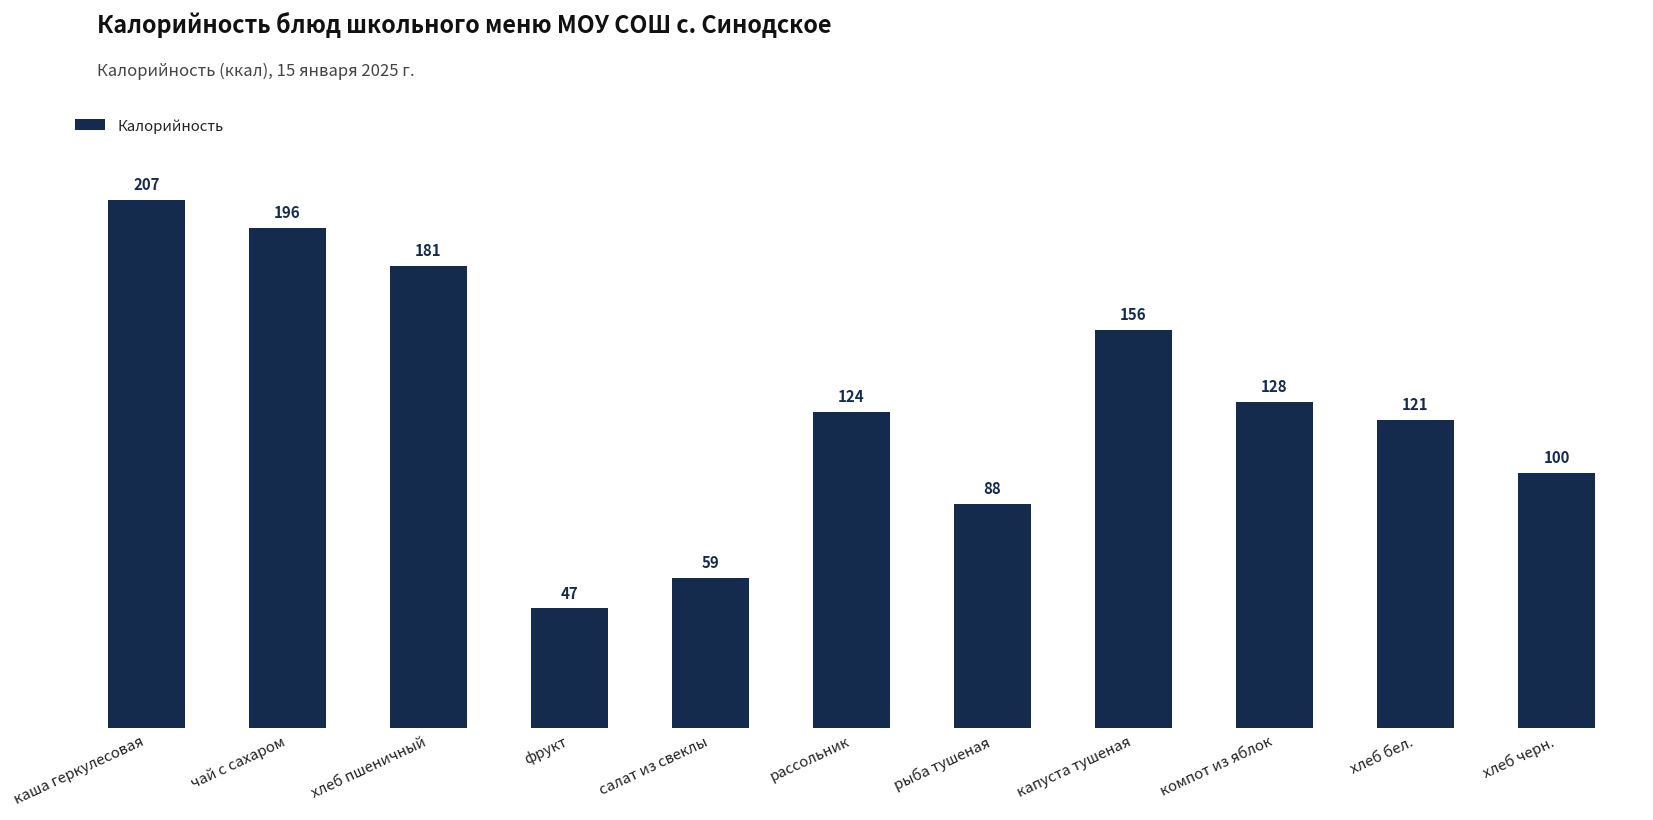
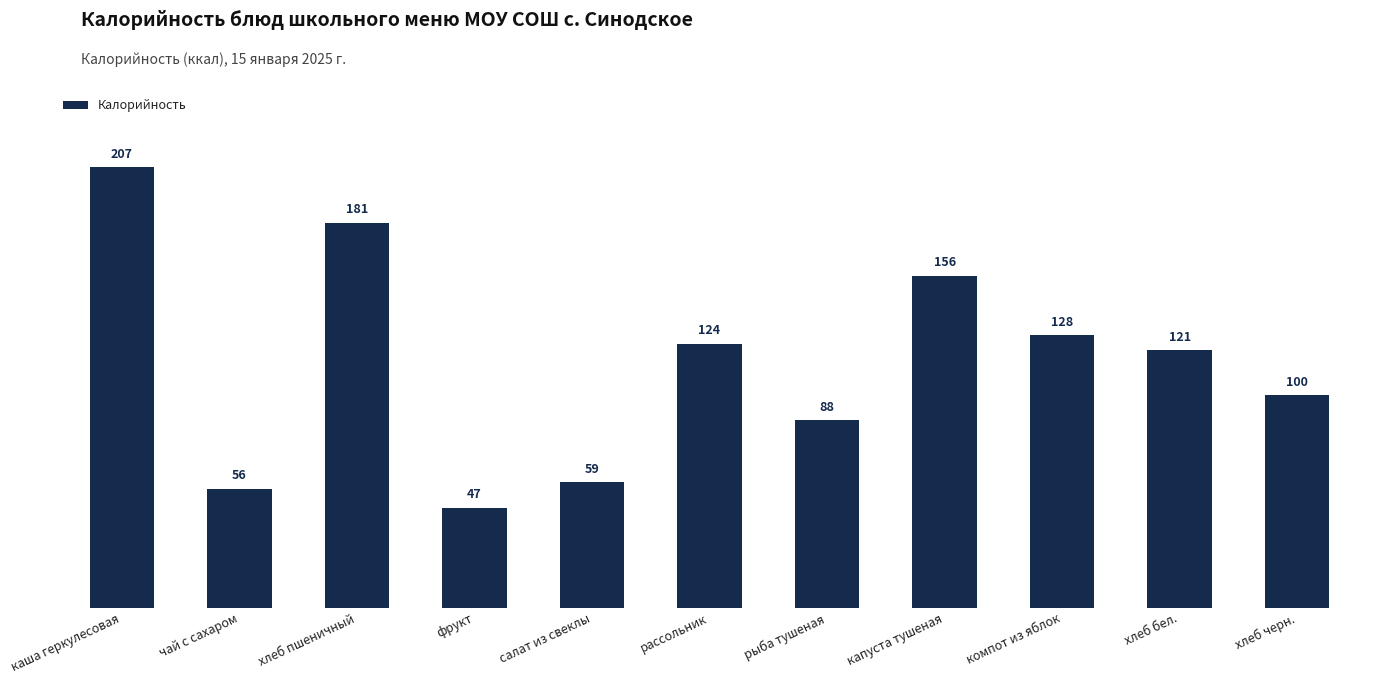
чай с сахаром: 196 -> 56
